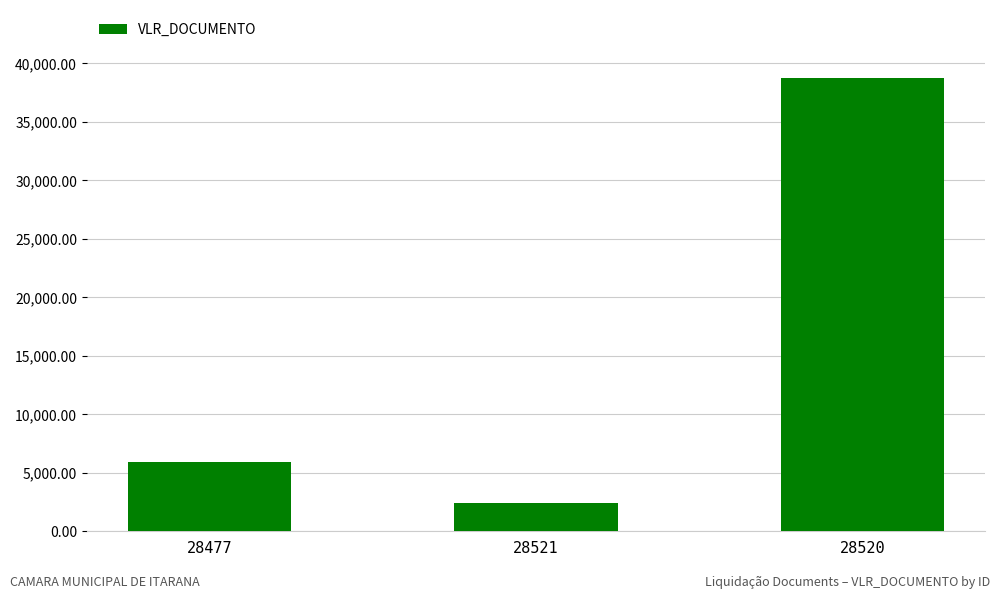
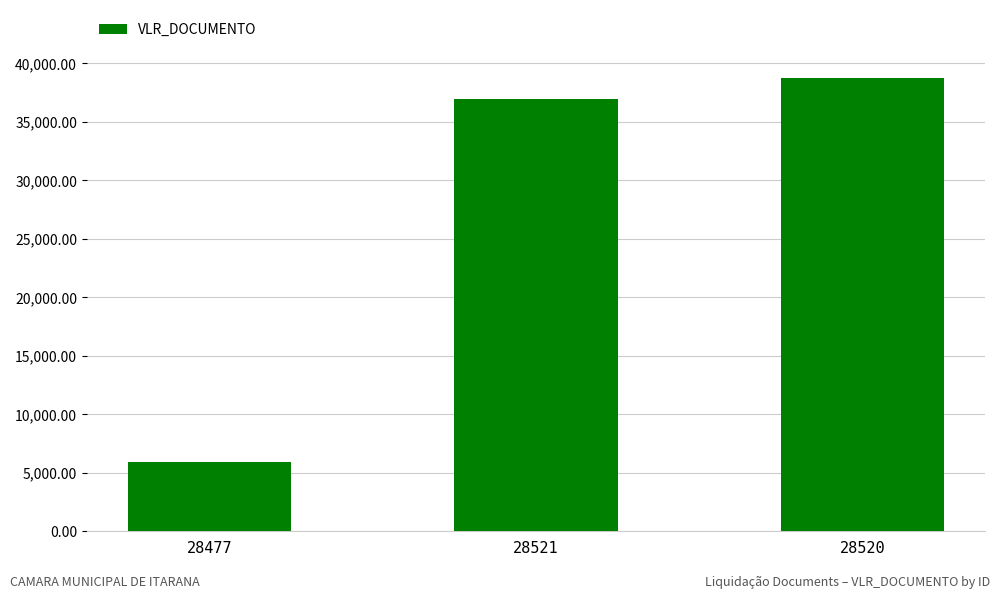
28521: 2,400 -> 36,900
